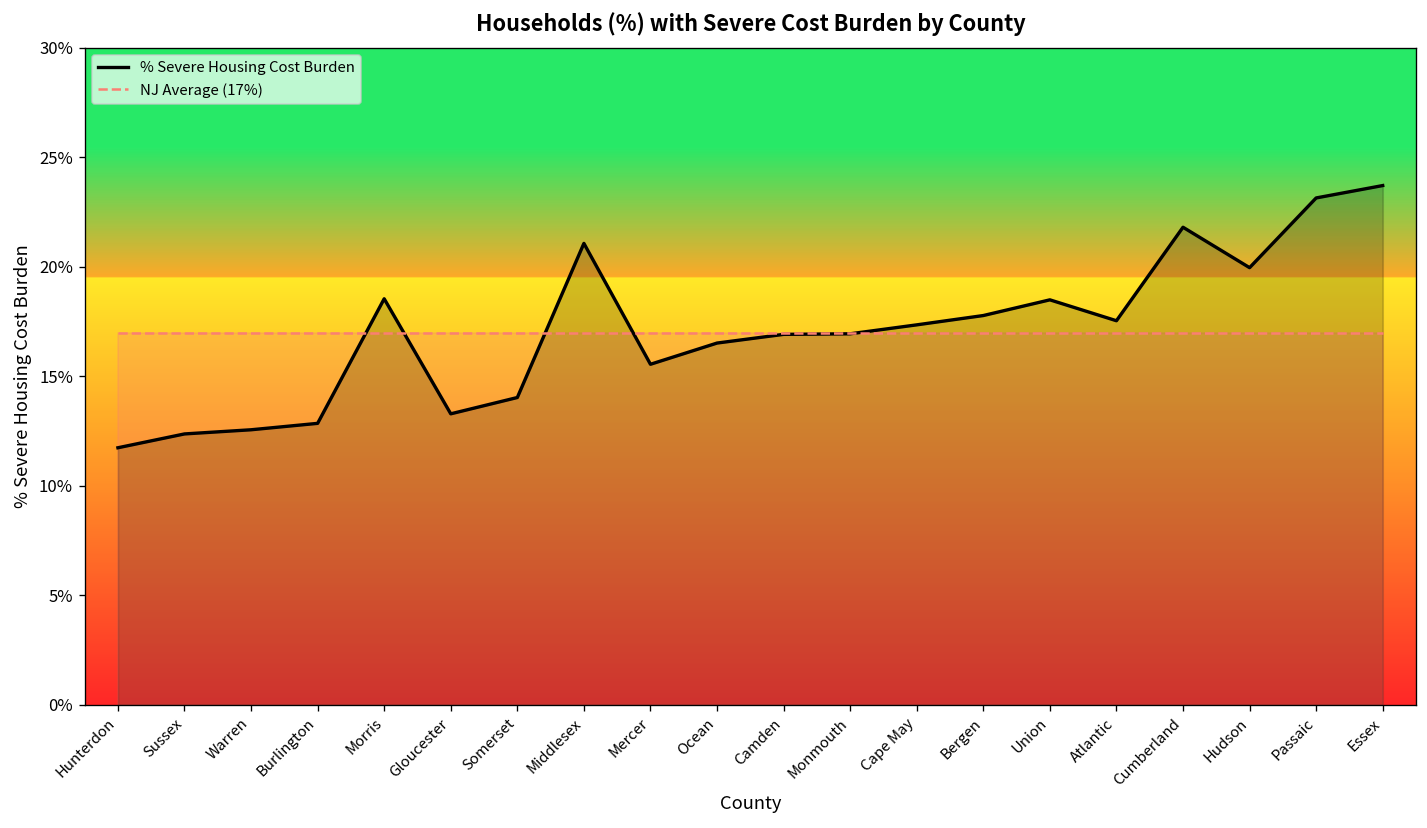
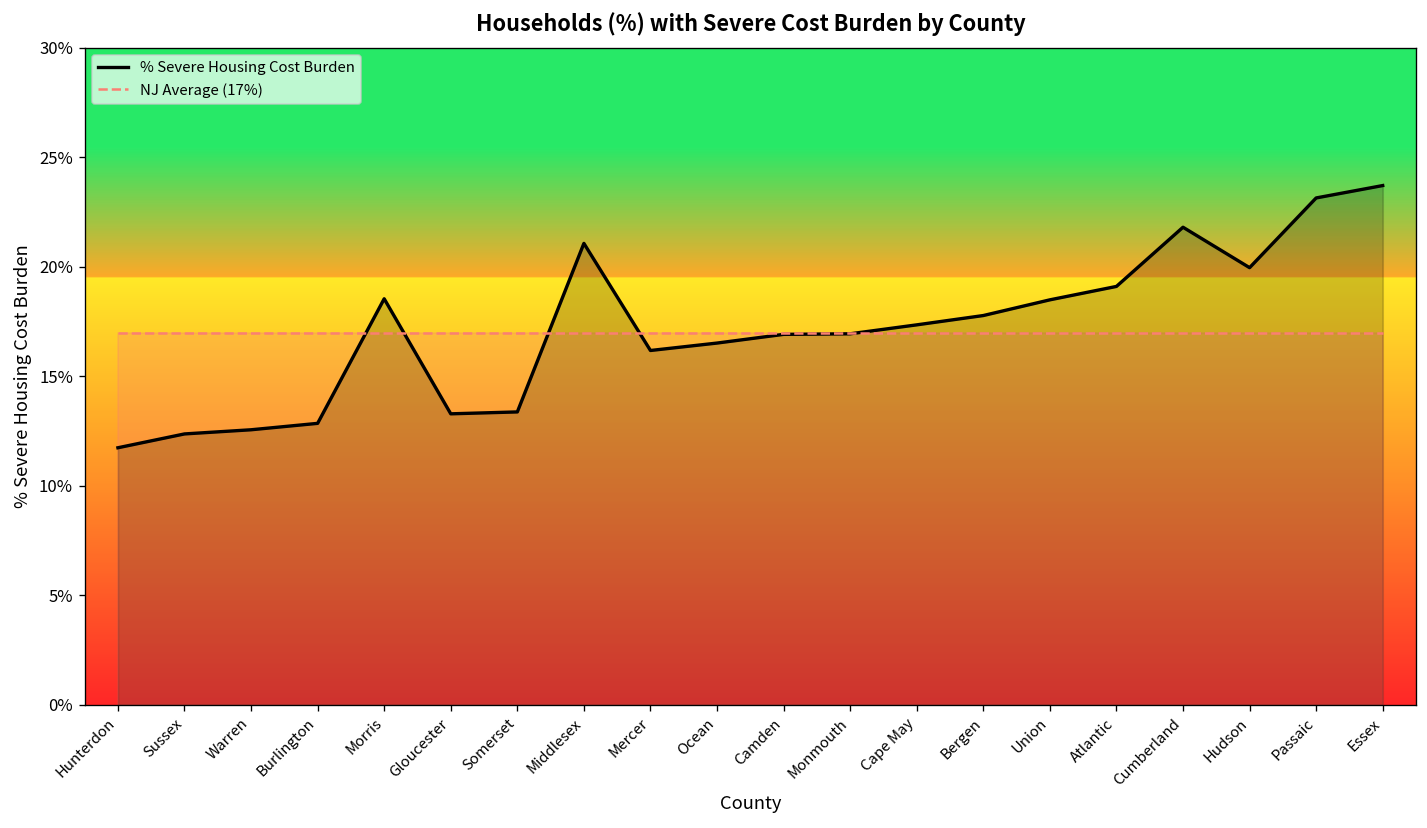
% Severe Housing Cost Burden, Somerset: 14.0% -> 13.4%
% Severe Housing Cost Burden, Mercer: 15.6% -> 16.2%
% Severe Housing Cost Burden, Atlantic: 17.5% -> 19.1%
